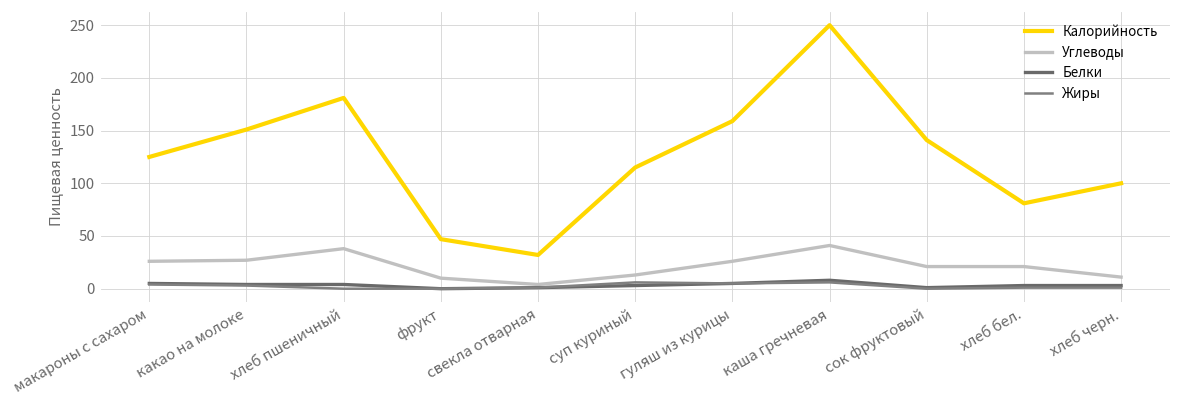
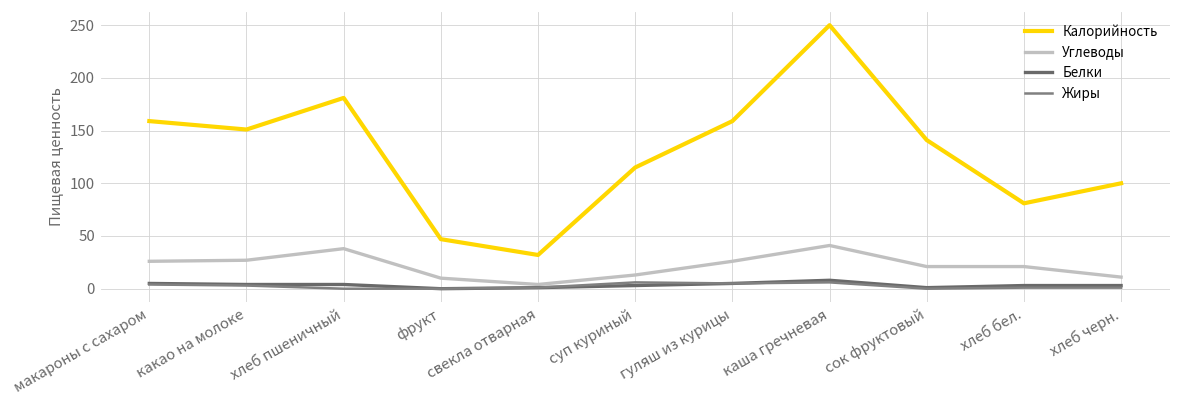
Калорийность, макароны с сахаром: 130 -> 160
